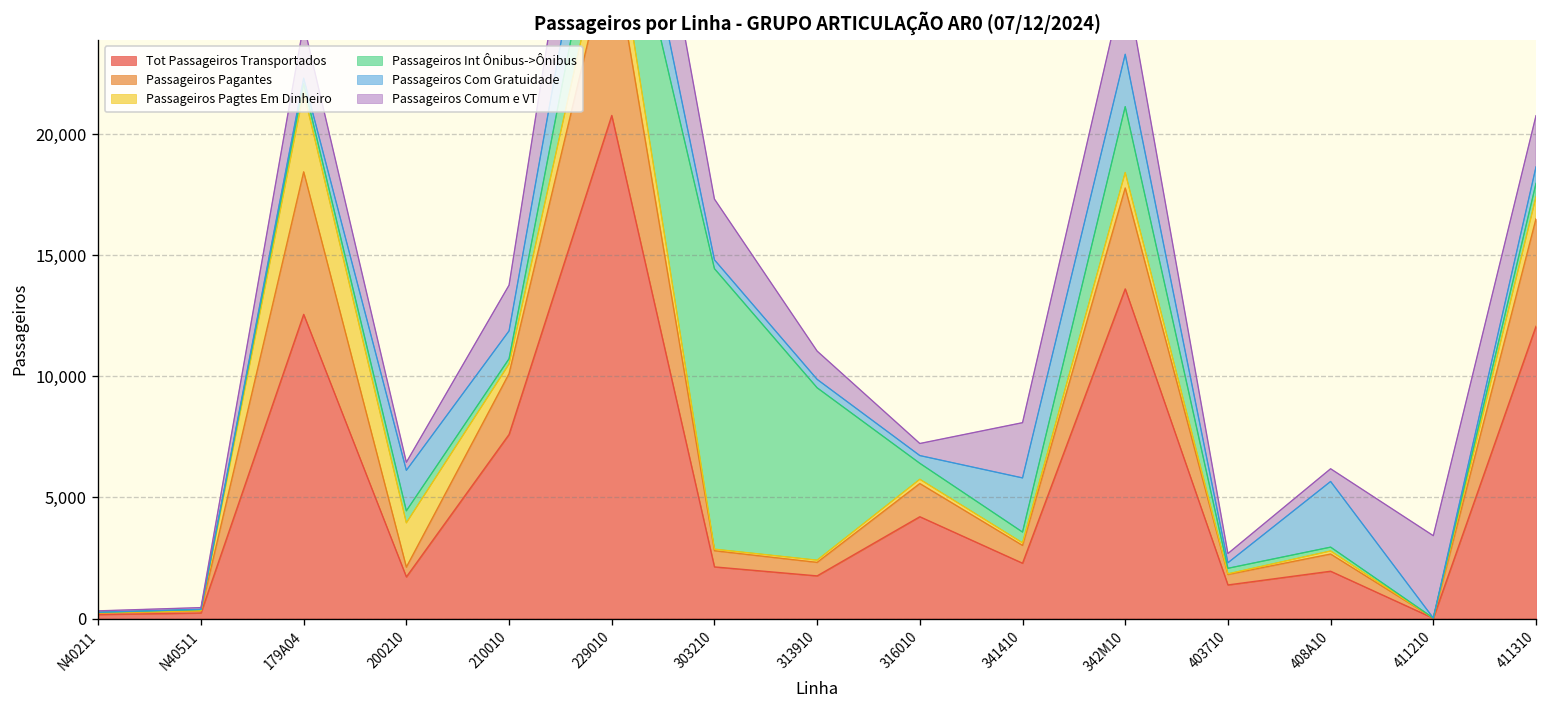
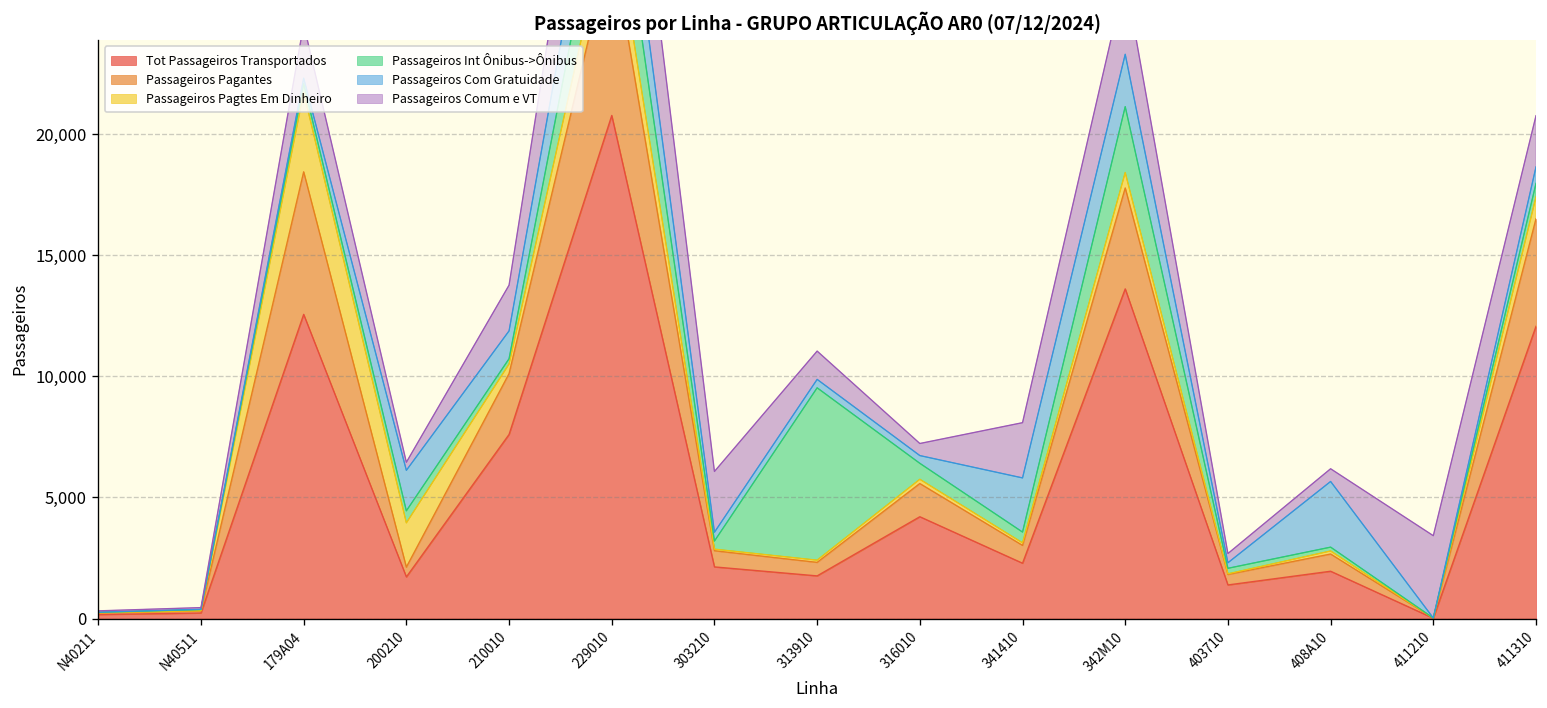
Passageiros Int Ônibus->Ônibus, 303210: 11,600 -> 300
